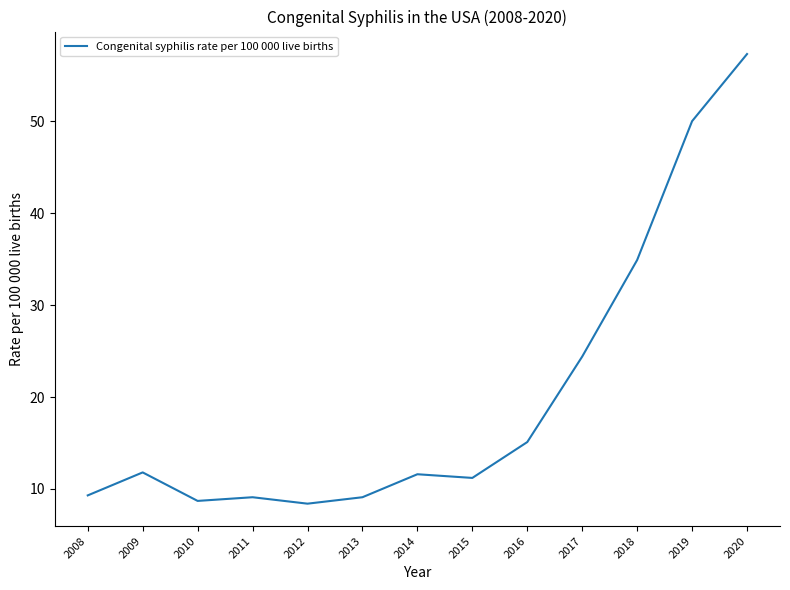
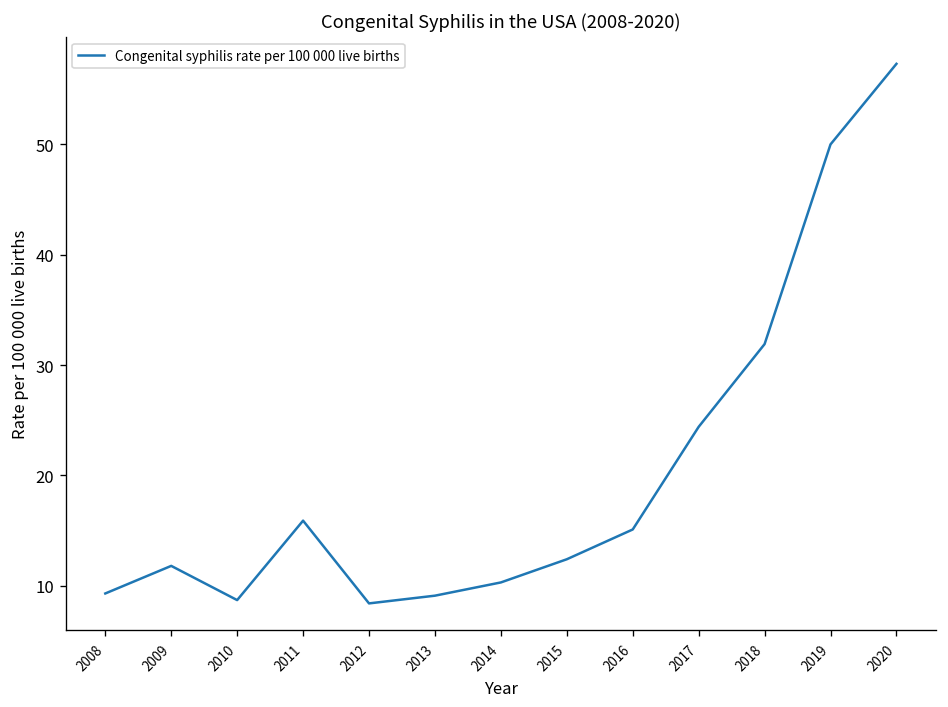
2011: 9 -> 16
2014: 12 -> 10
2015: 11 -> 12
2018: 35 -> 32
